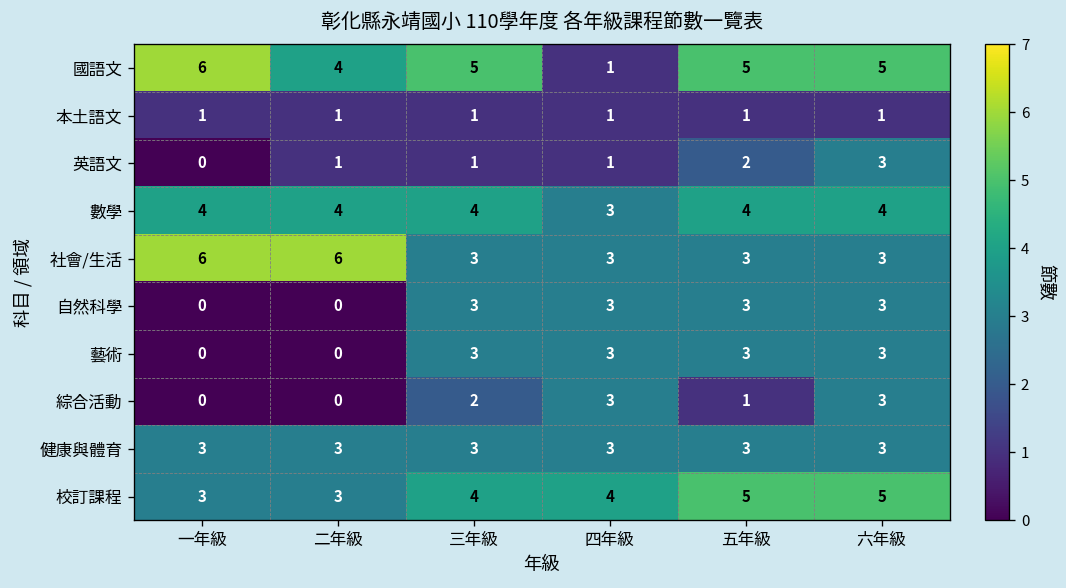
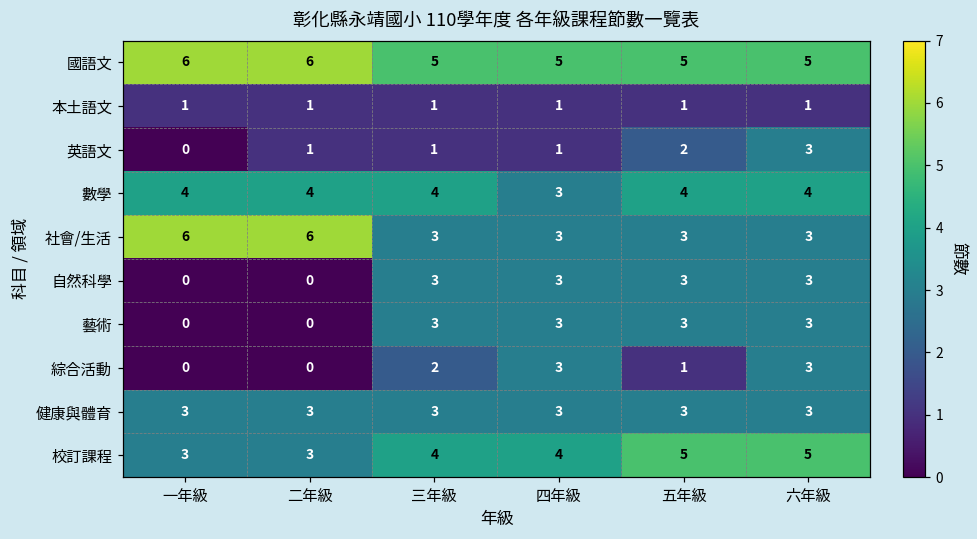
國語文, 二年級: 4 -> 6
國語文, 四年級: 1 -> 5
